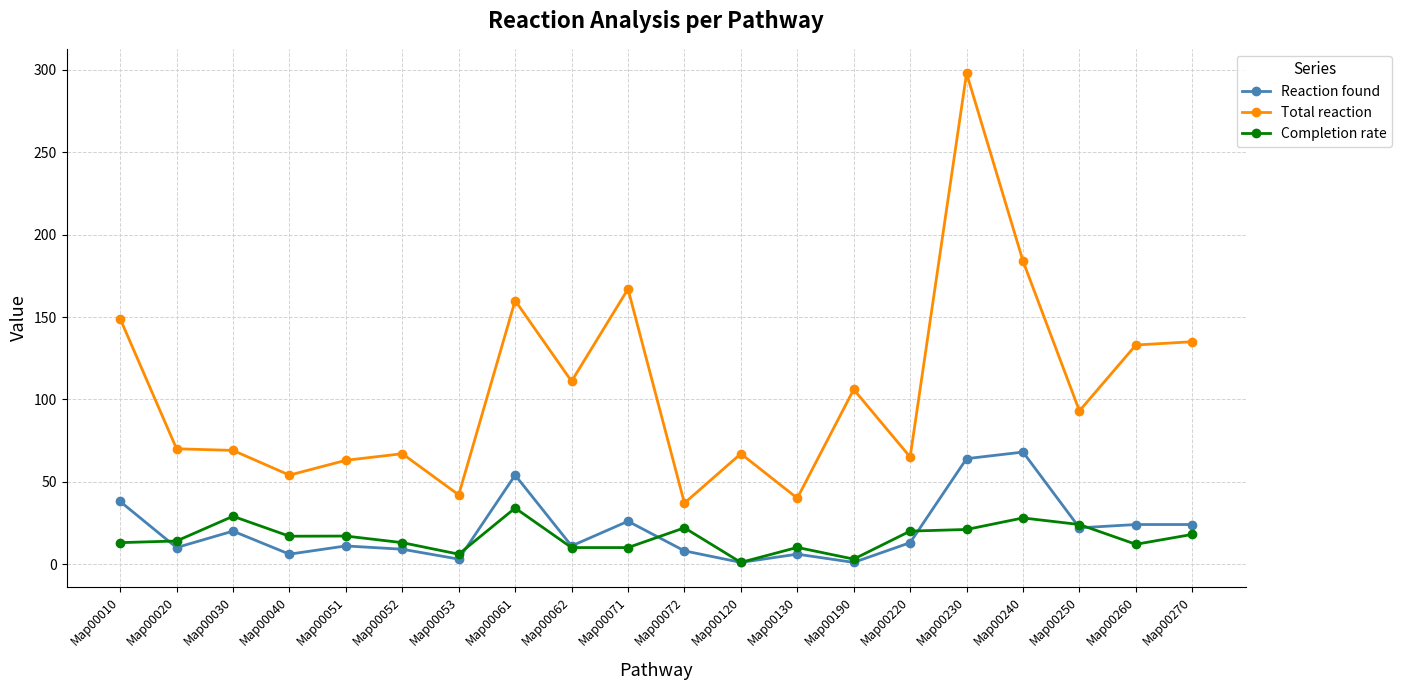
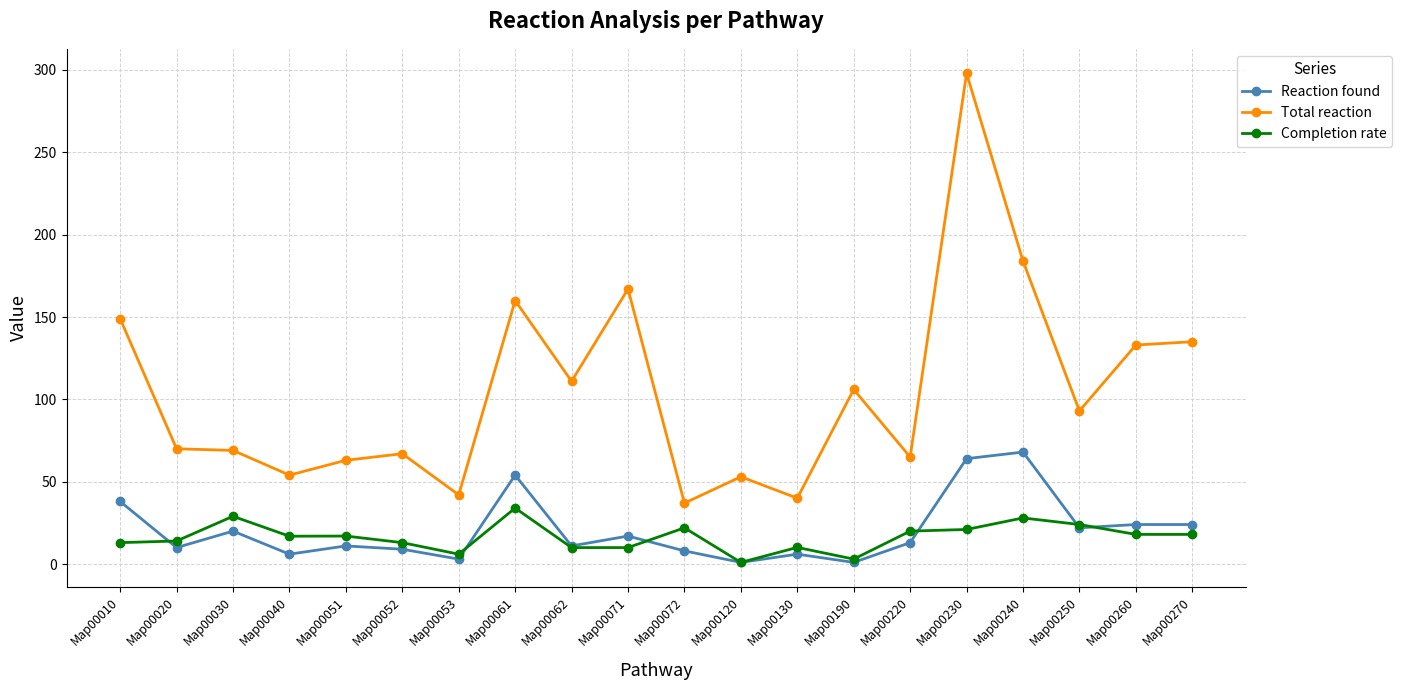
Reaction found, Map00071: 26 -> 17
Total reaction, Map00120: 67 -> 53
Completion rate, Map00260: 12 -> 18
